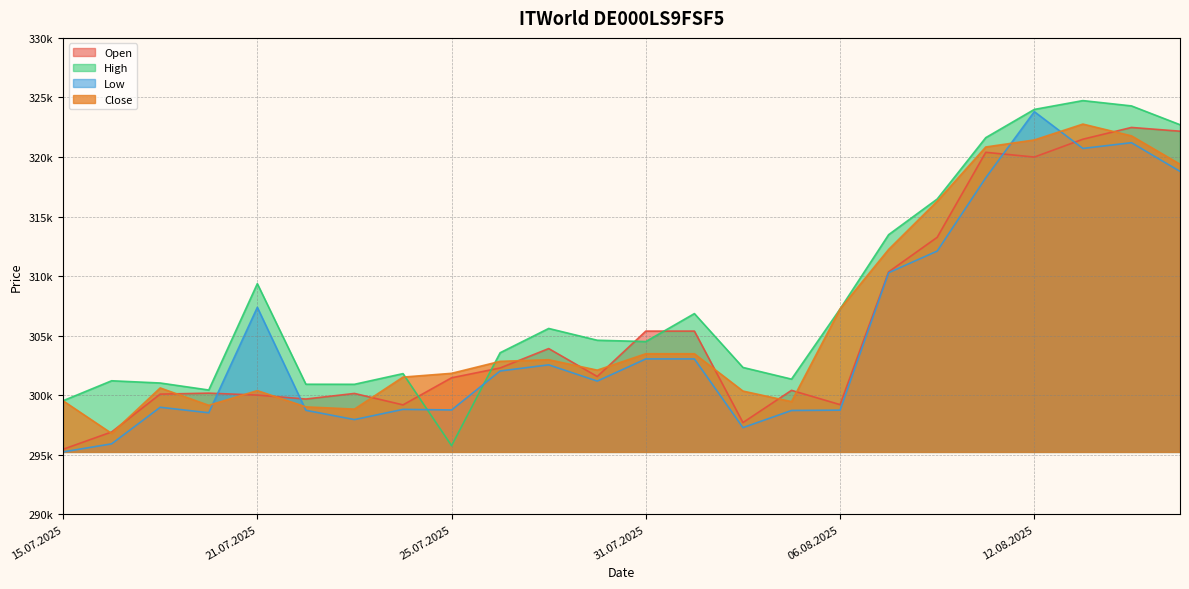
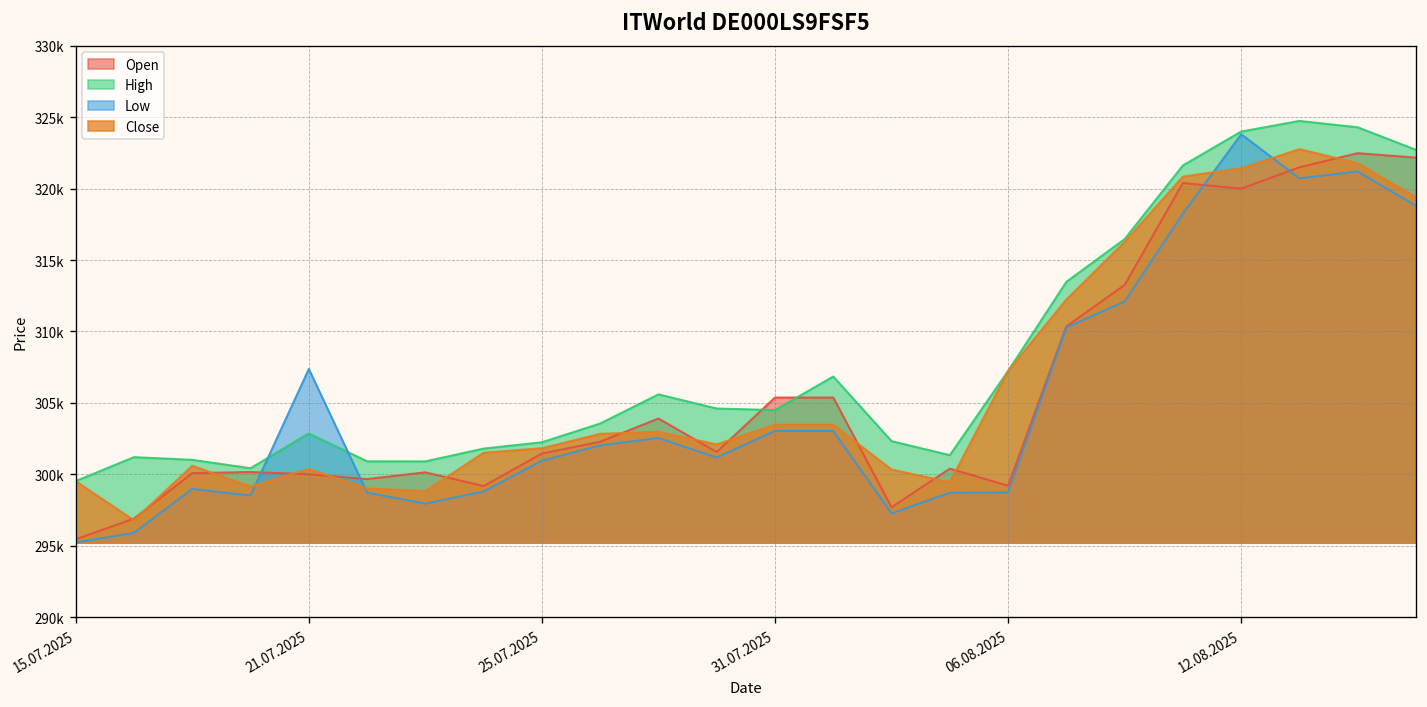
High, 21.07.2025: 309400 -> 302900
High, 25.07.2025: 295800 -> 302300
Low, 25.07.2025: 298800 -> 301000
